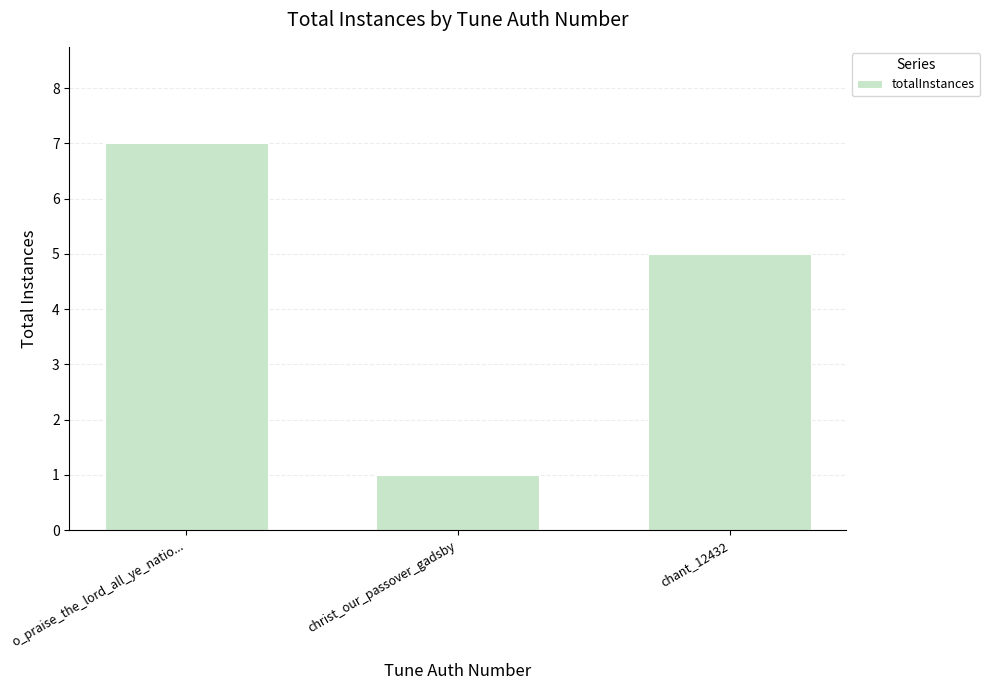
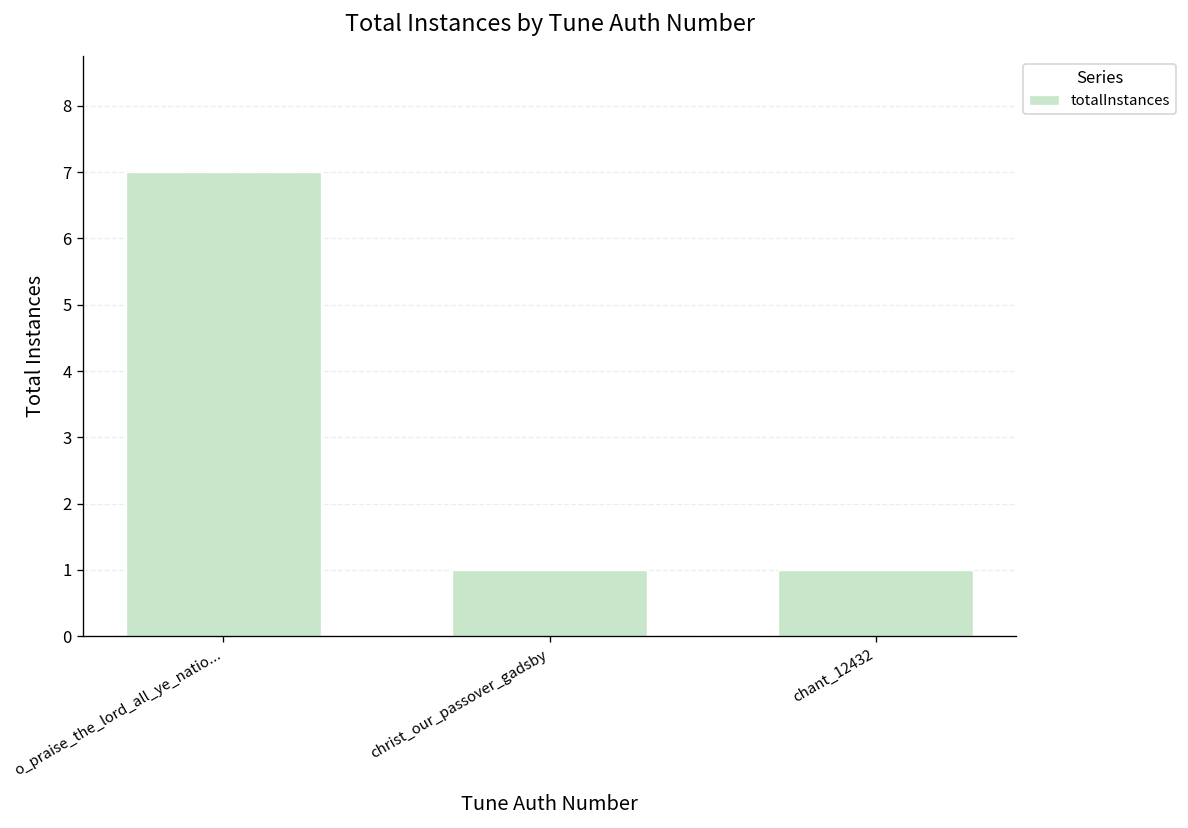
chant_12432: 5 -> 1
